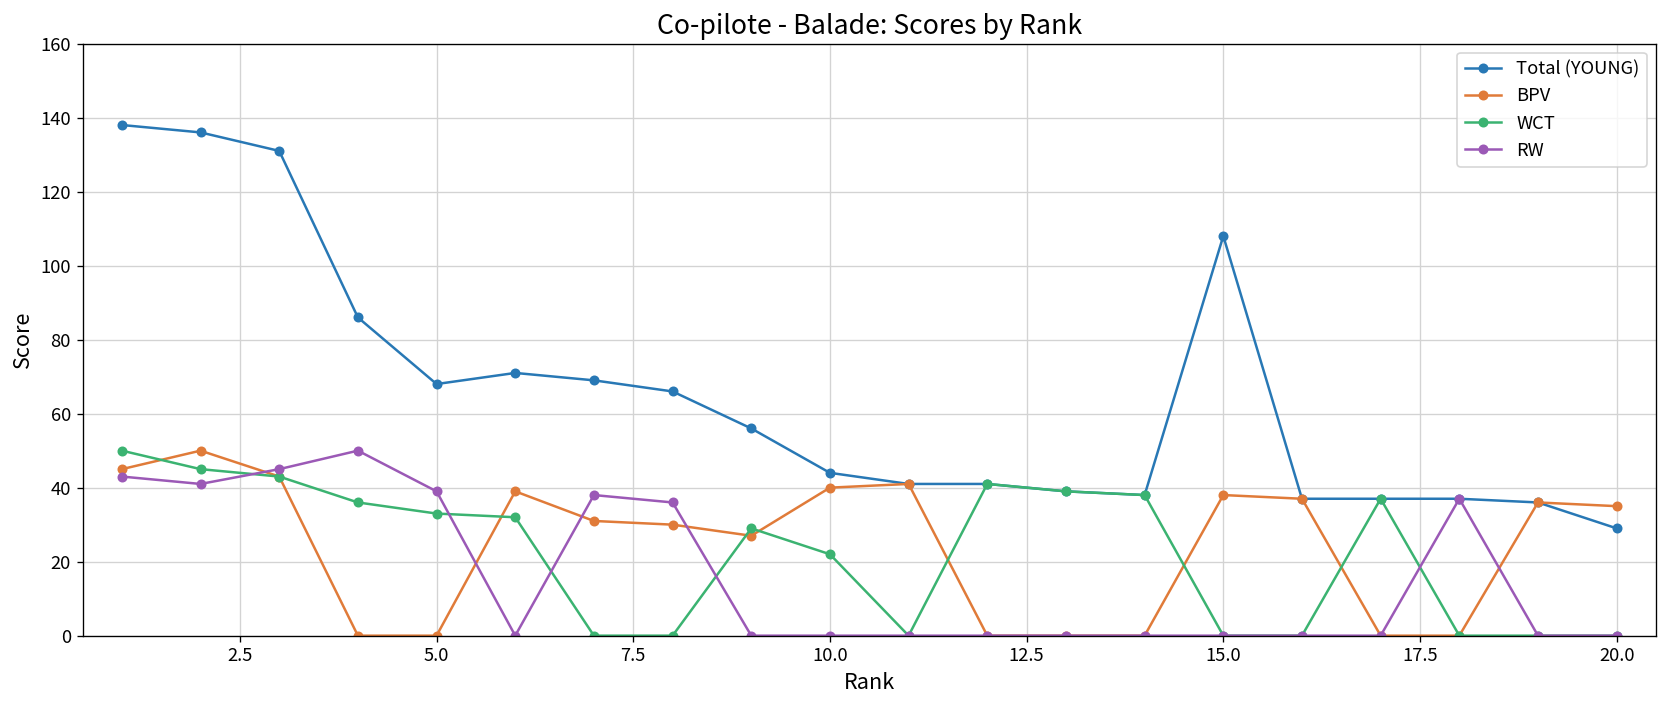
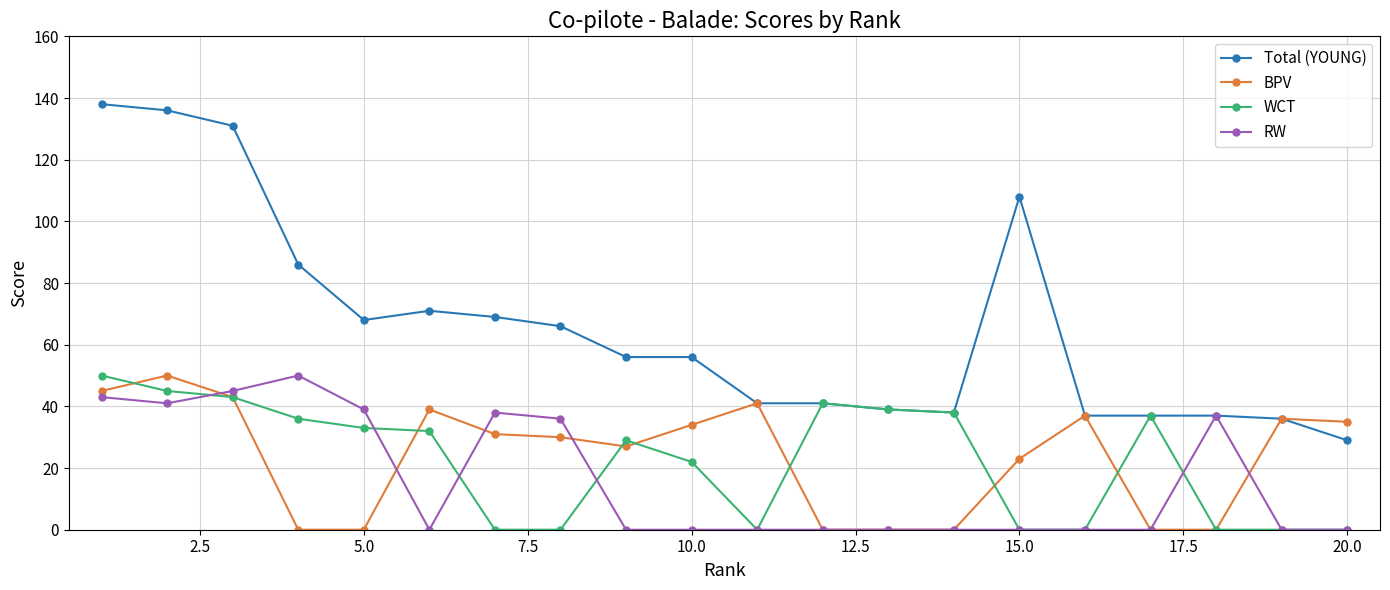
Total (YOUNG), 10.0: 44 -> 56
BPV, 10.0: 40 -> 34
BPV, 15.0: 38 -> 23
